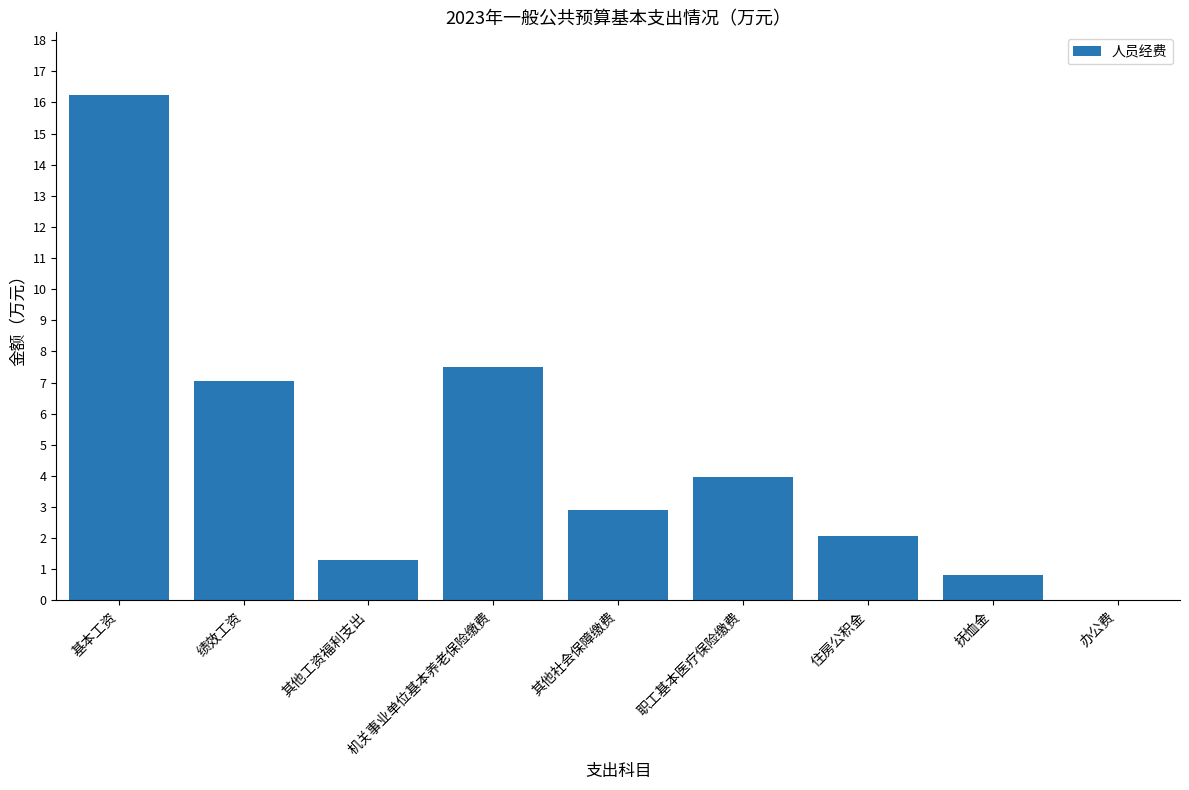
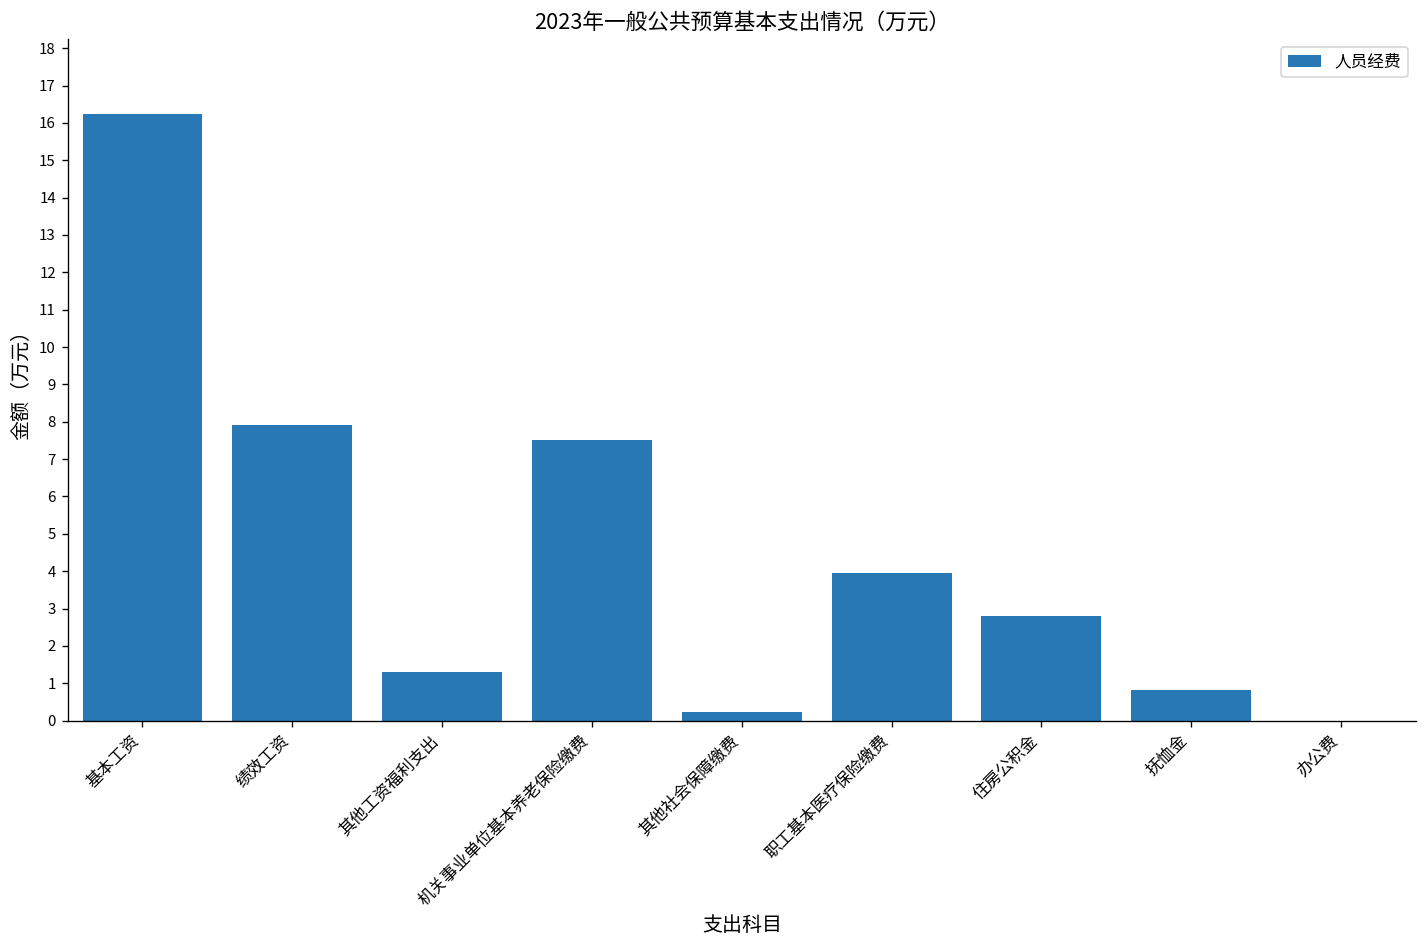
绩效工资: 7.1 -> 7.9
其他社会保障缴费: 2.9 -> 0.2
住房公积金: 2.1 -> 2.8
